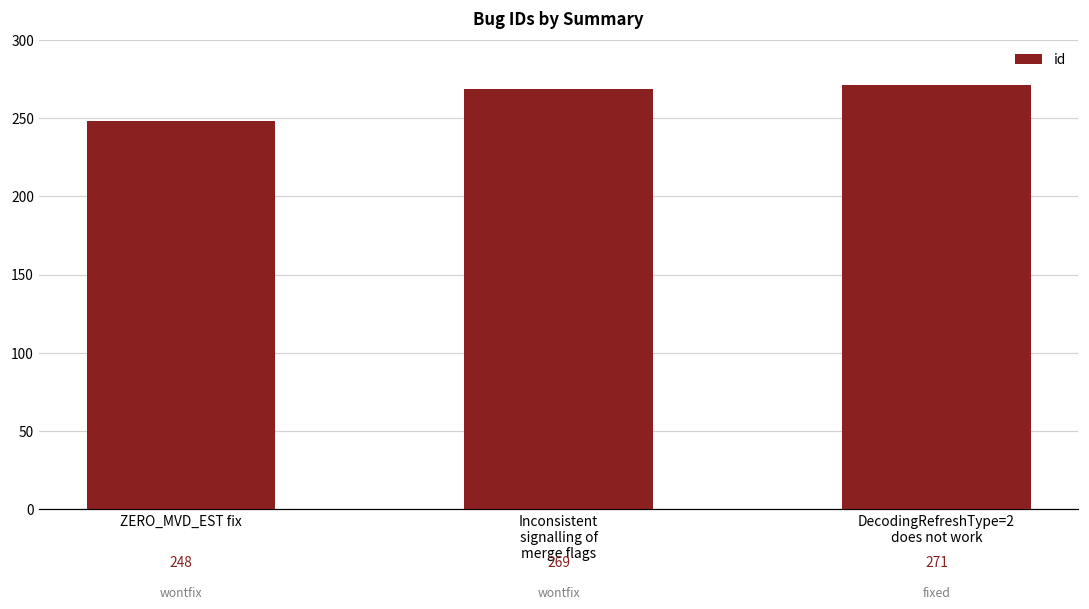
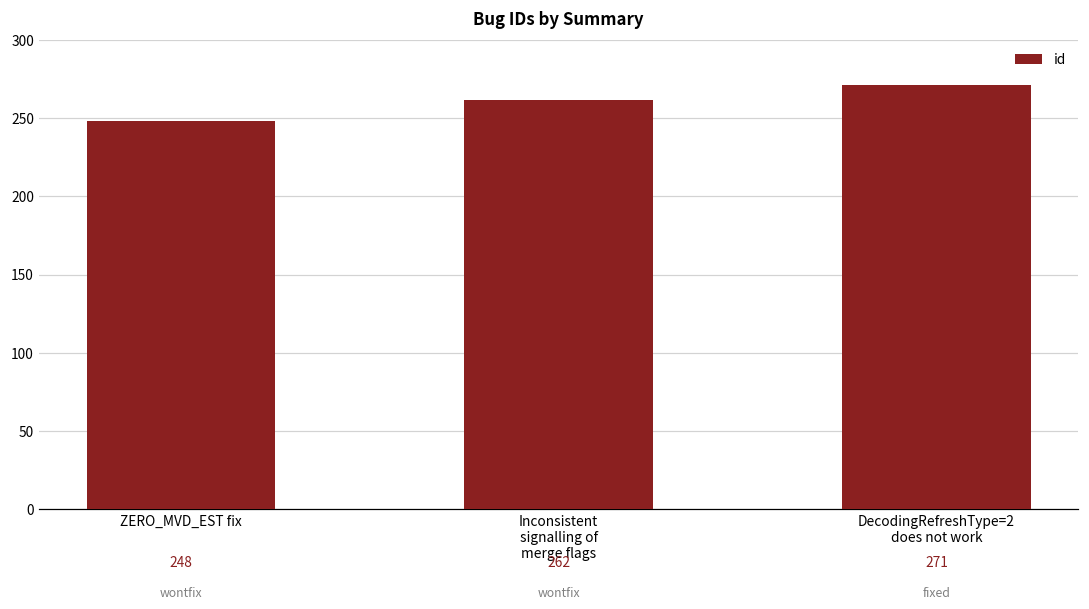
Inconsistent signalling of merge flags: 269 -> 262
